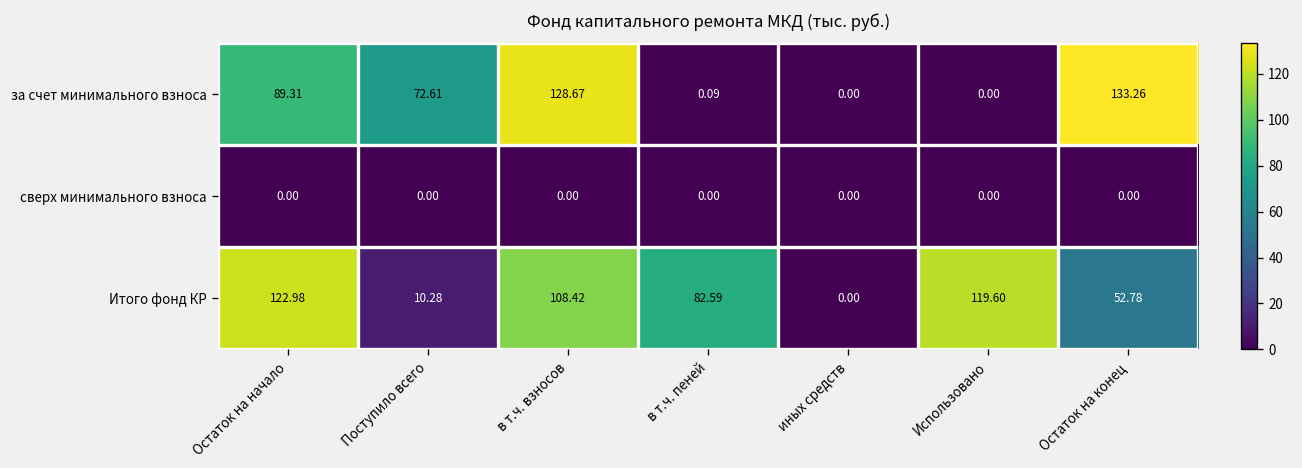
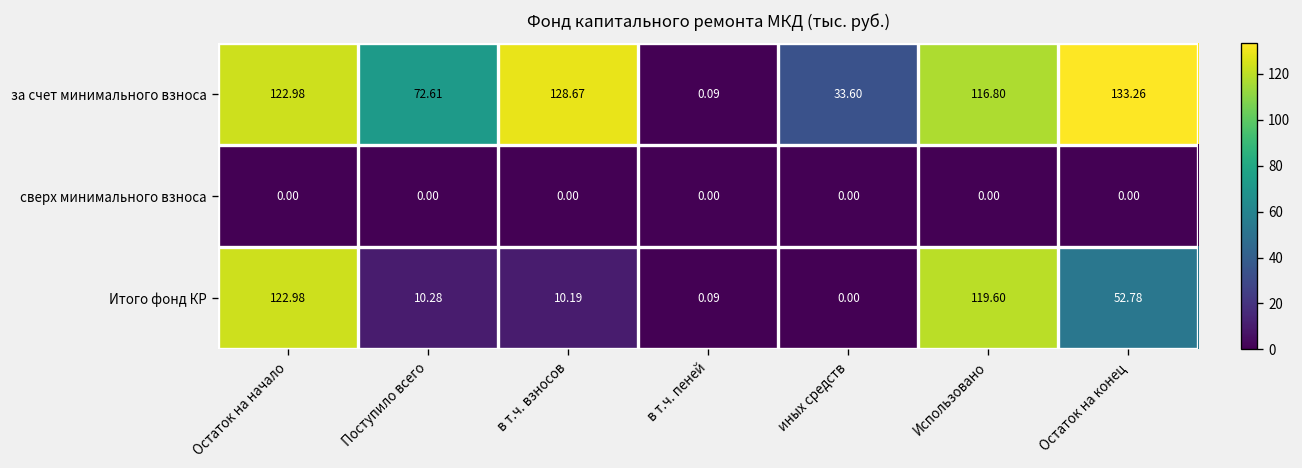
за счет минимального взноса, Остаток на начало: 89.31 -> 122.98
за счет минимального взноса, иных средств: 0.00 -> 33.60
за счет минимального взноса, Использовано: 0.00 -> 116.80
Итого фонд КР, в т.ч. взносов: 108.42 -> 10.19
Итого фонд КР, в т.ч. пеней: 82.59 -> 0.09
